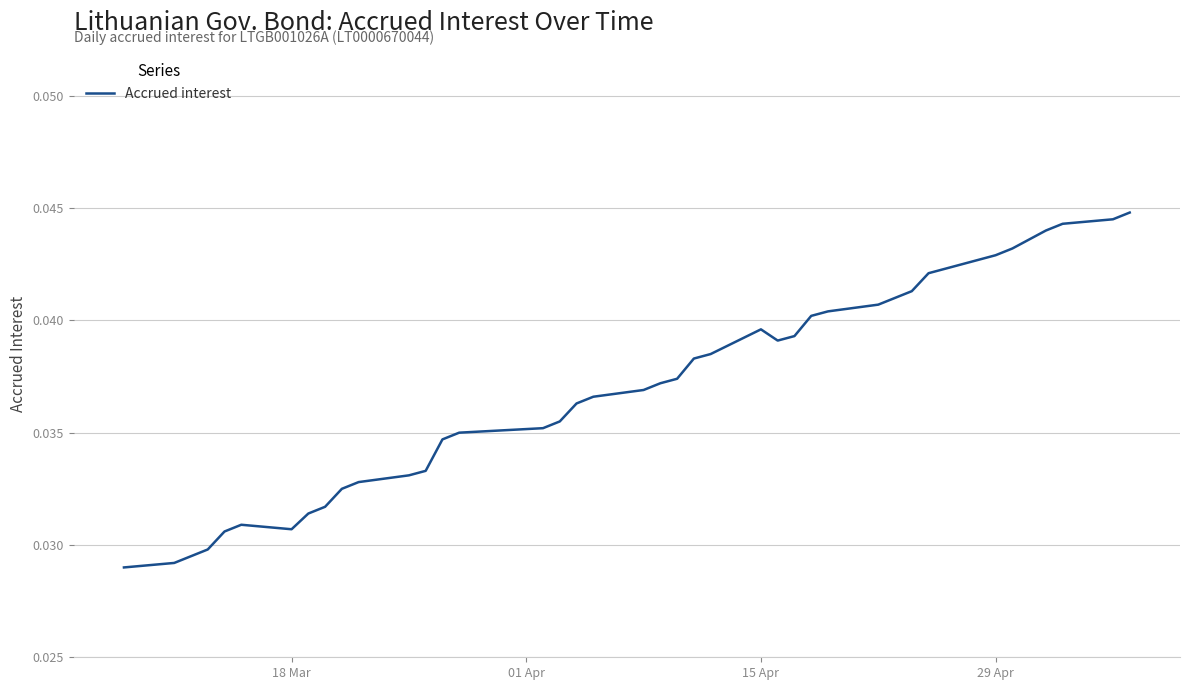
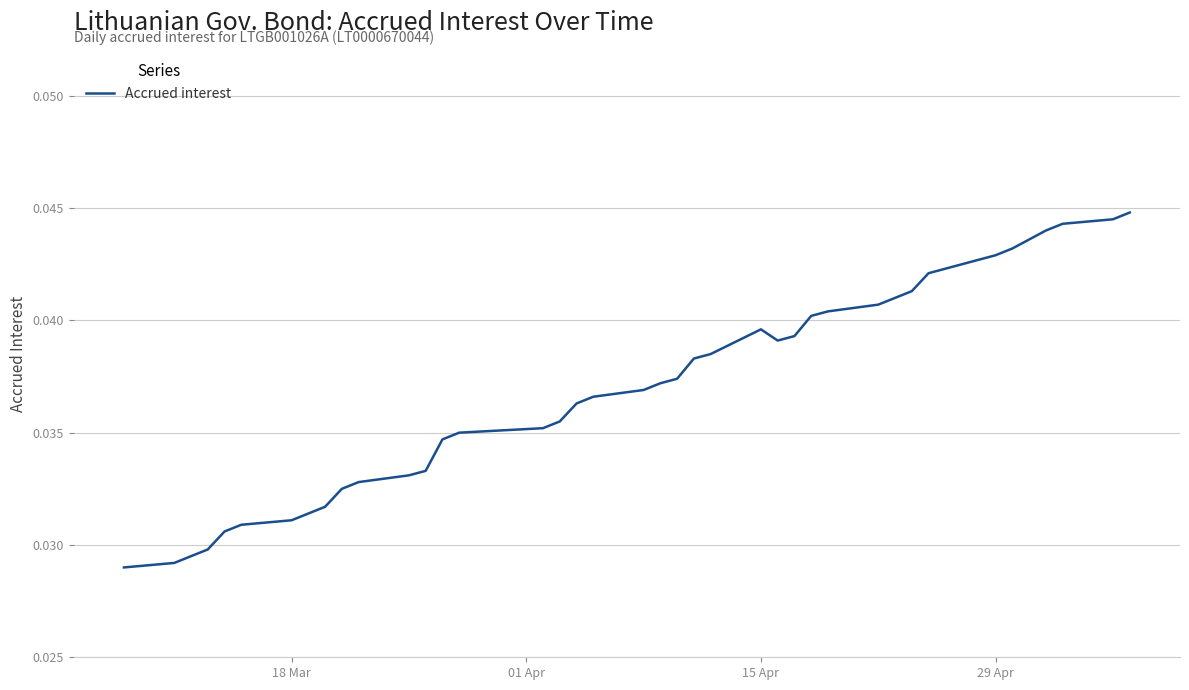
18 Mar: 0.0307 -> 0.0311
